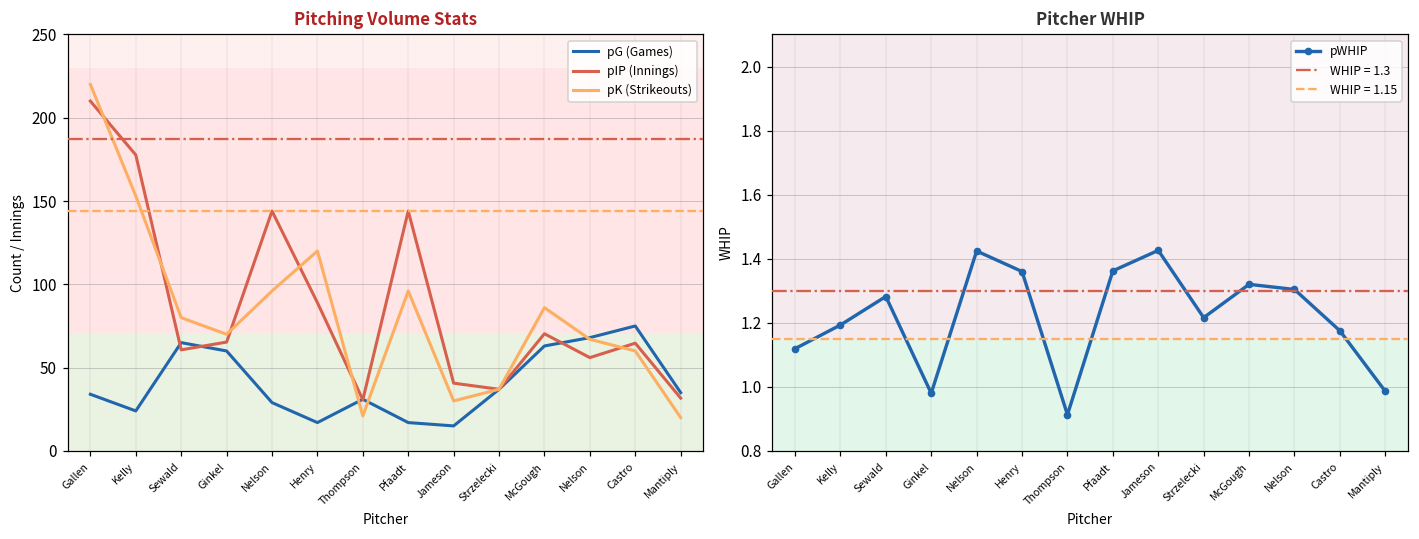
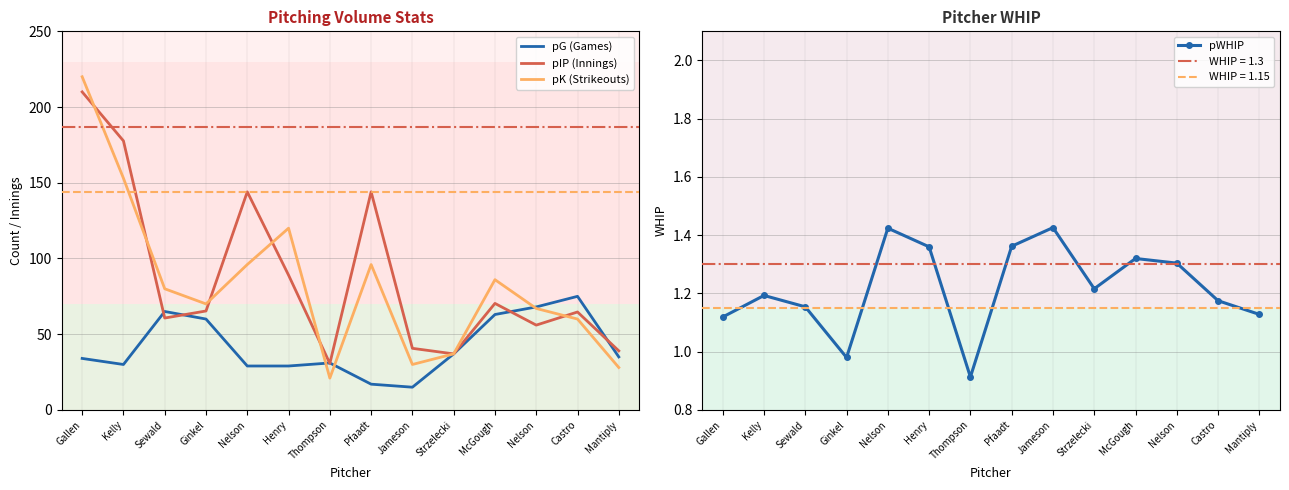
Pitching Volume Stats, pG (Games), Kelly: 24 -> 30
Pitching Volume Stats, pG (Games), Henry: 17 -> 29
Pitching Volume Stats, pIP (Innings), Mantiply: 32 -> 39
Pitching Volume Stats, pK (Strikeouts), Mantiply: 20 -> 28
Pitcher WHIP, Sewald: 1.28 -> 1.15
Pitcher WHIP, Mantiply: 0.99 -> 1.13
